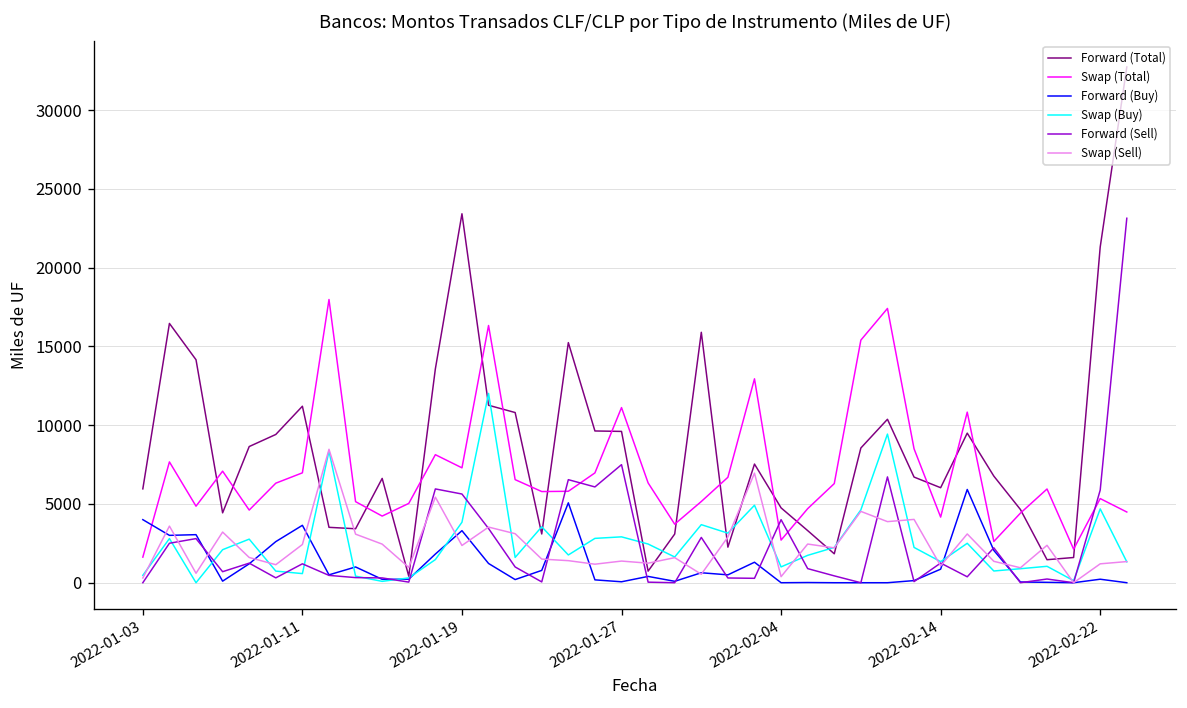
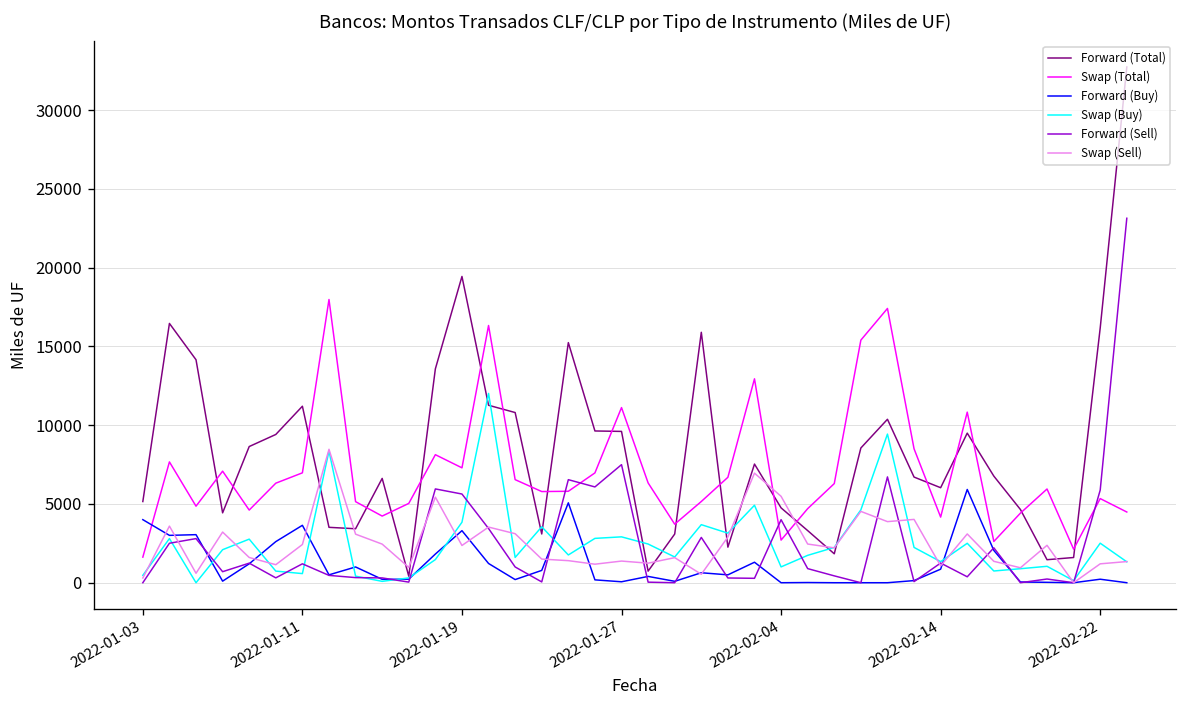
Forward (Total), 2022-01-03: 6000 -> 5200
Forward (Total), 2022-01-19: 23400 -> 19400
Swap (Sell), 2022-02-04: 400 -> 5500
Forward (Total), 2022-02-22: 21300 -> 16200
Swap (Buy), 2022-02-22: 4700 -> 2500
